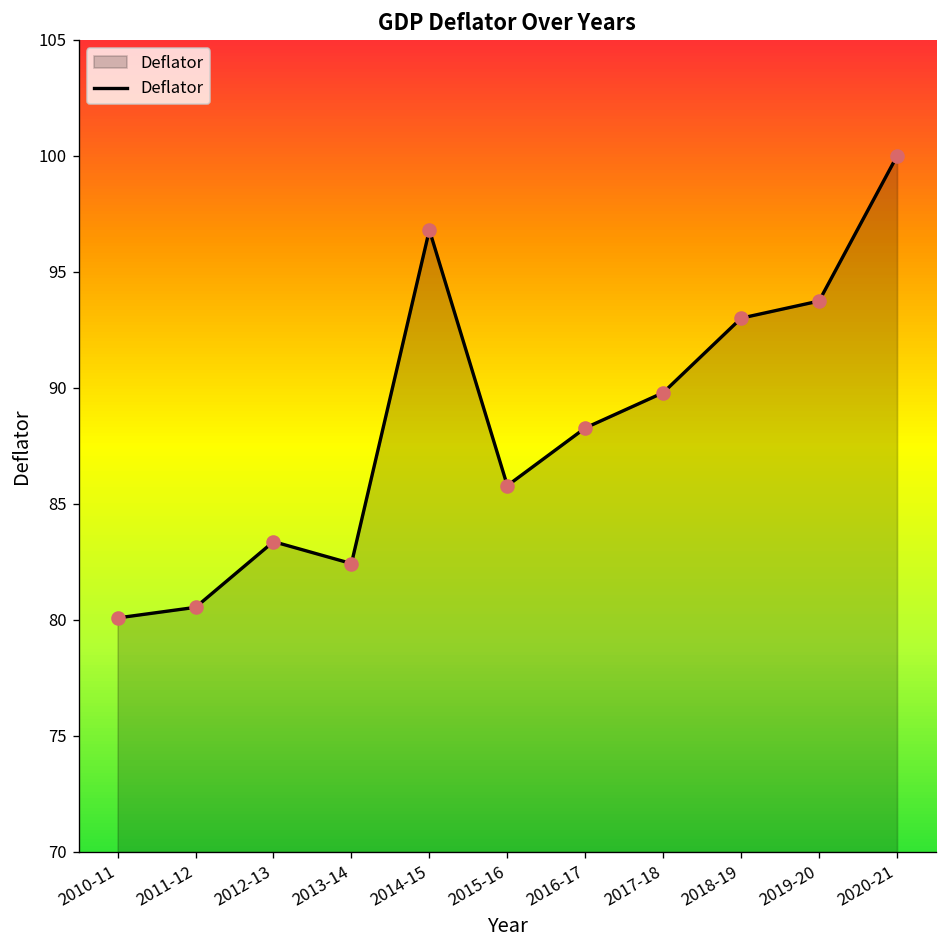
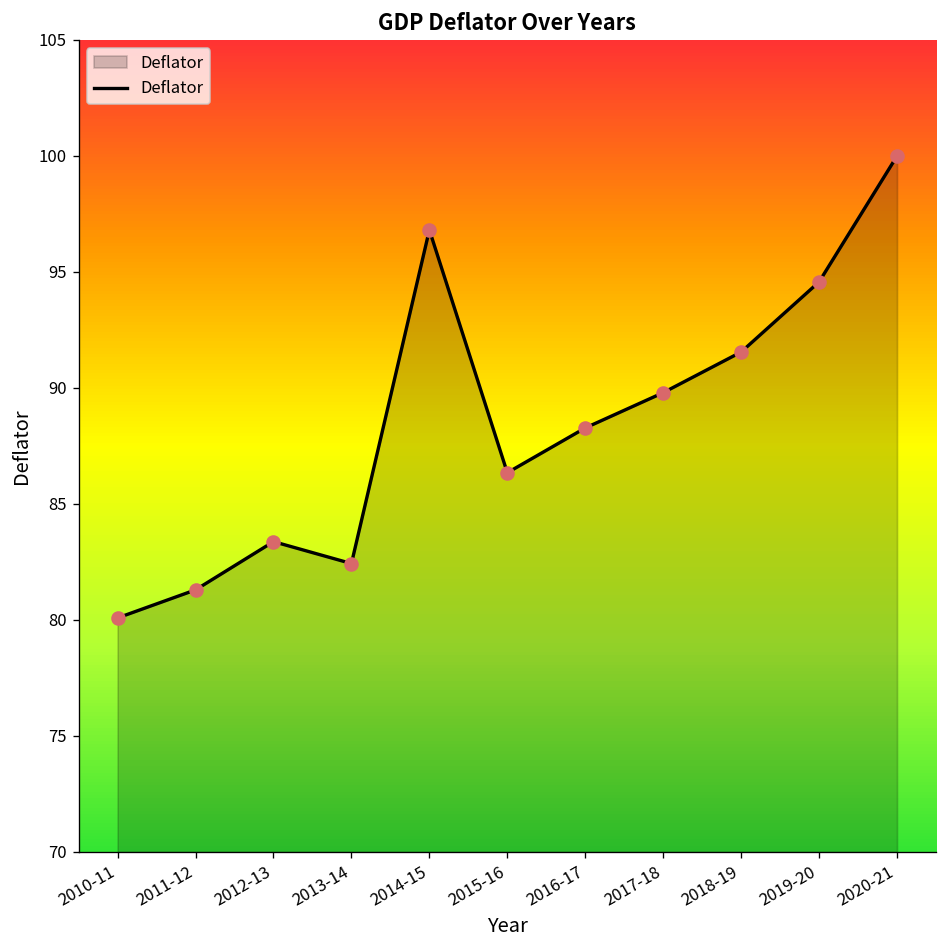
2011-12: 80.5 -> 81.3
2015-16: 85.8 -> 86.3
2018-19: 93.0 -> 91.6
2019-20: 93.7 -> 94.6
